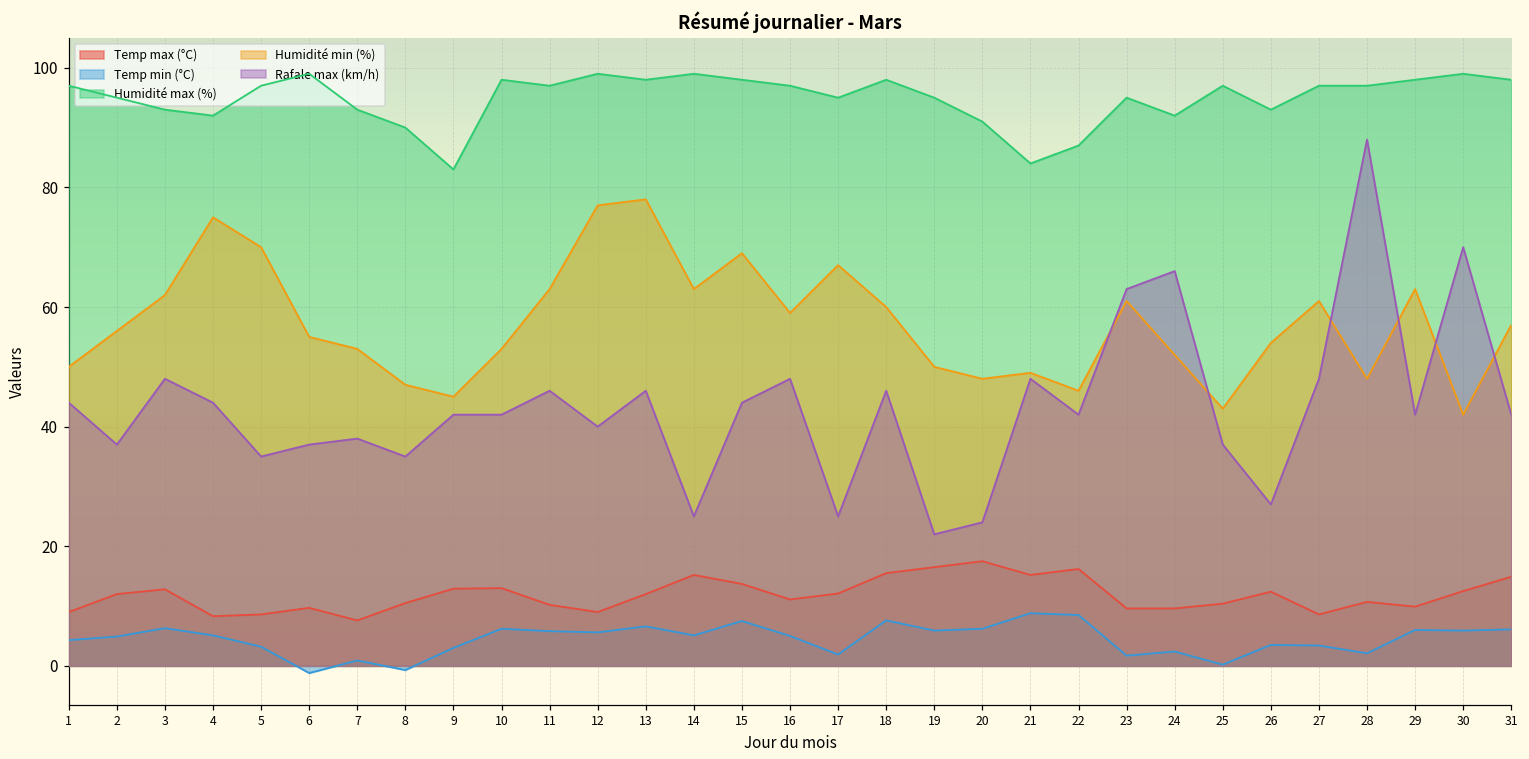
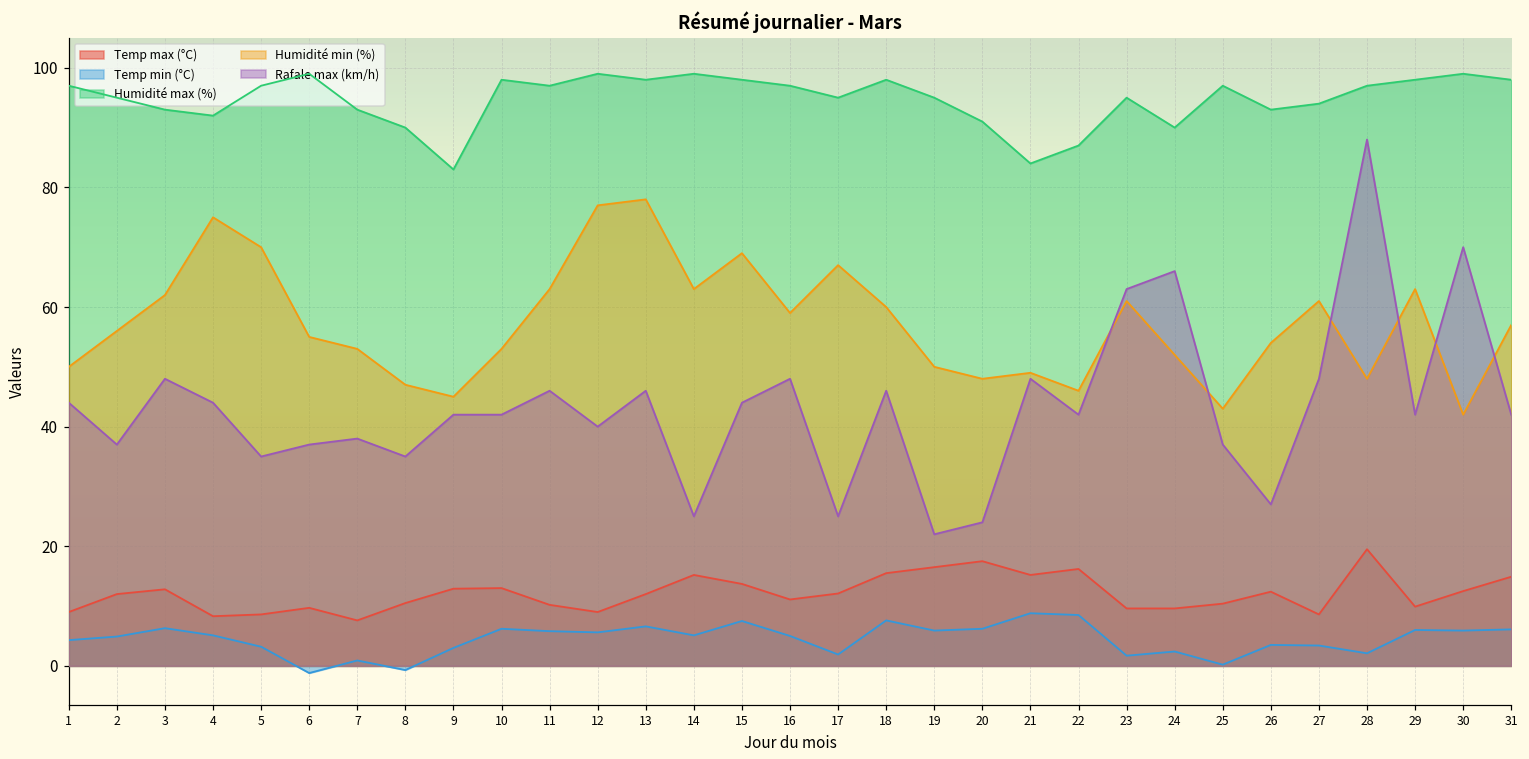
Humidité max (%), 24: 92 -> 90
Humidité max (%), 27: 97 -> 94
Temp max (°C), 28: 11 -> 20
